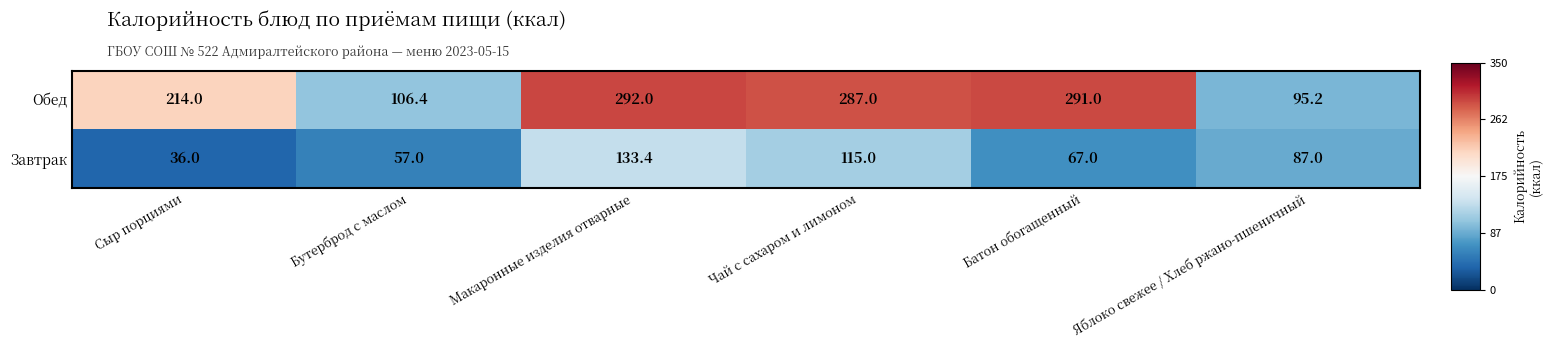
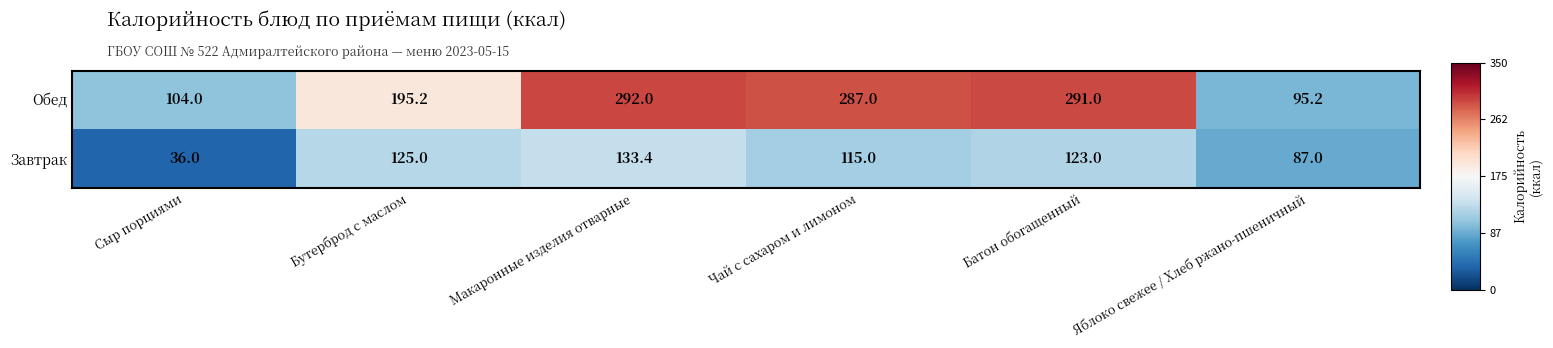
Обед, Сыр порциями: 214.0 -> 104.0
Обед, Бутерброд с маслом: 106.4 -> 195.2
Завтрак, Бутерброд с маслом: 57.0 -> 125.0
Завтрак, Батон обогащенный: 67.0 -> 123.0
